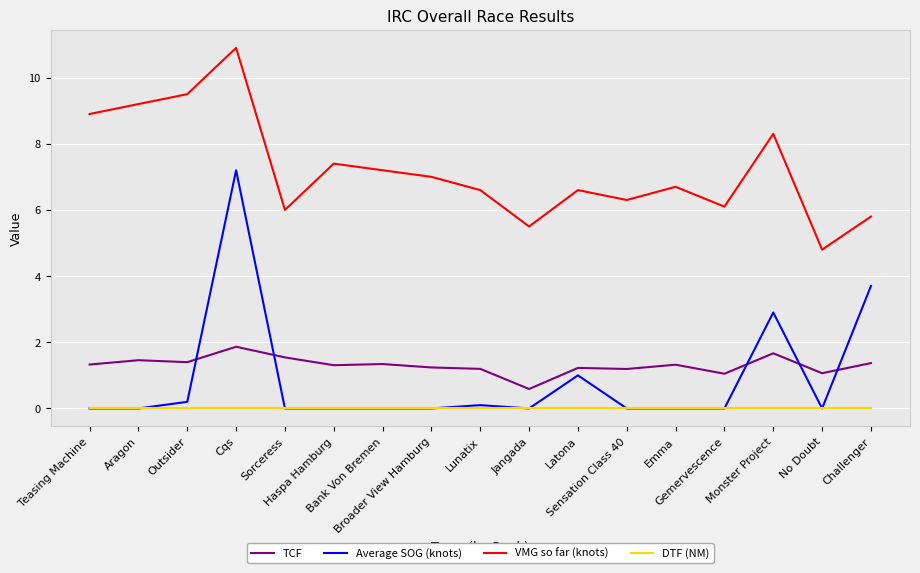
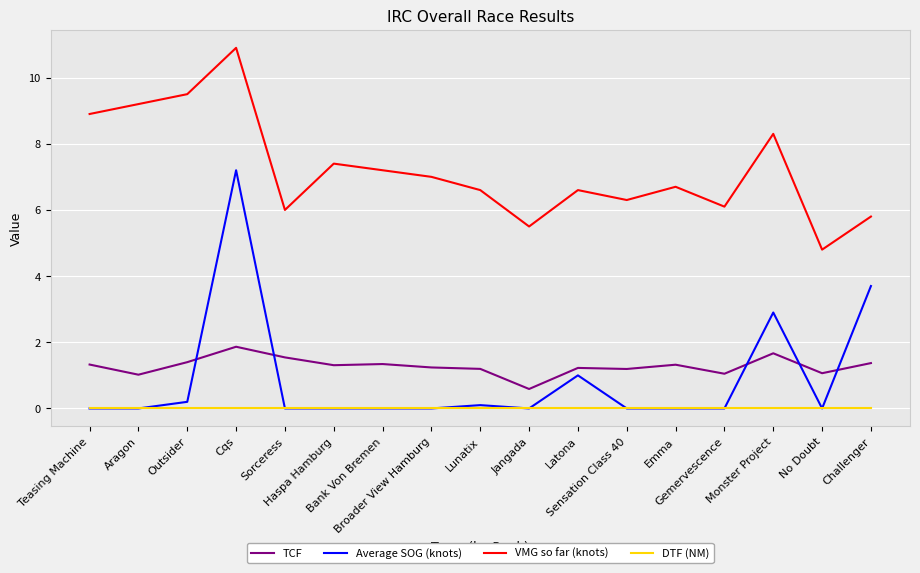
TCF, Aragon: 1.5 -> 1.0
